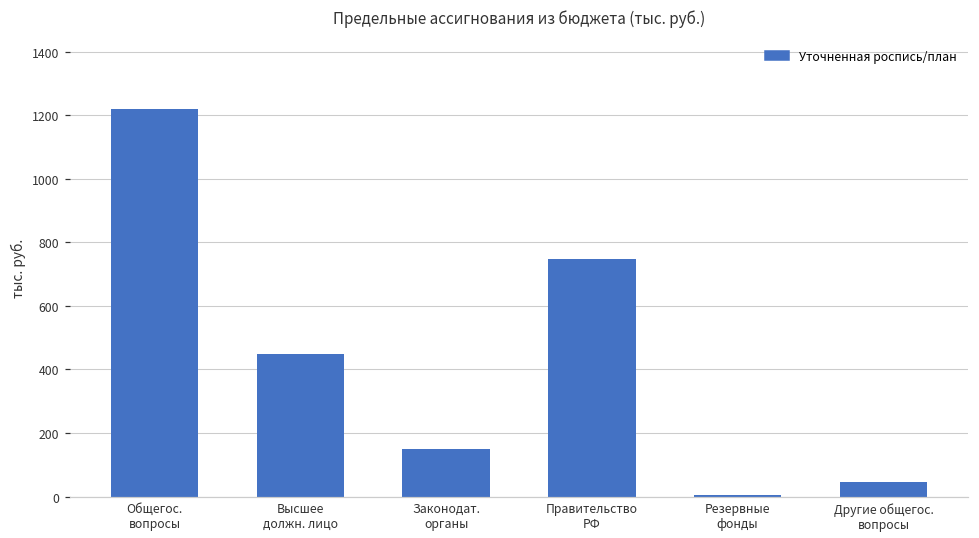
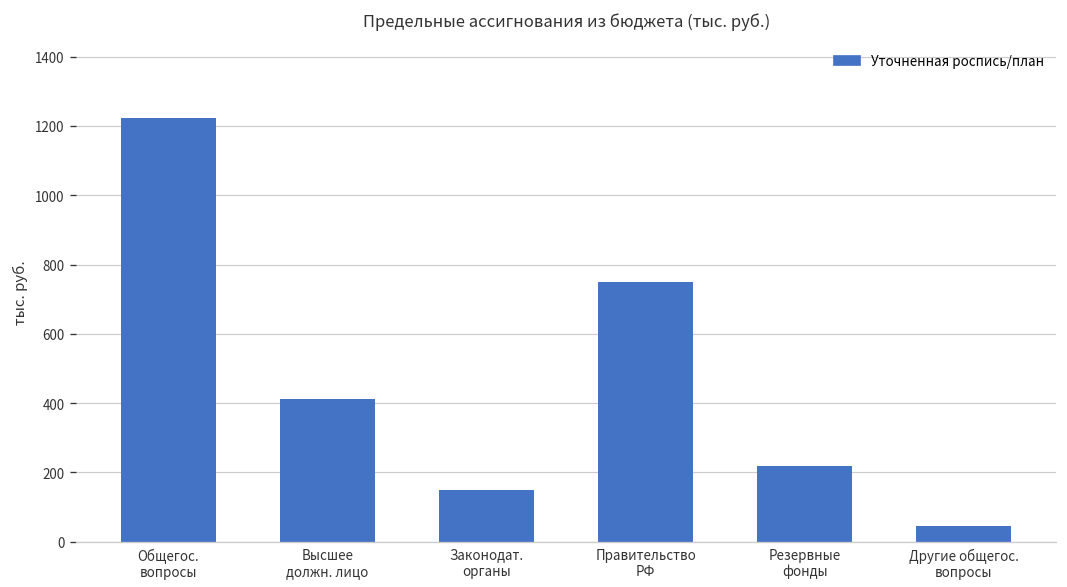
Высшее должн. лицо: 450 -> 410
Резервные фонды: 0 -> 220
